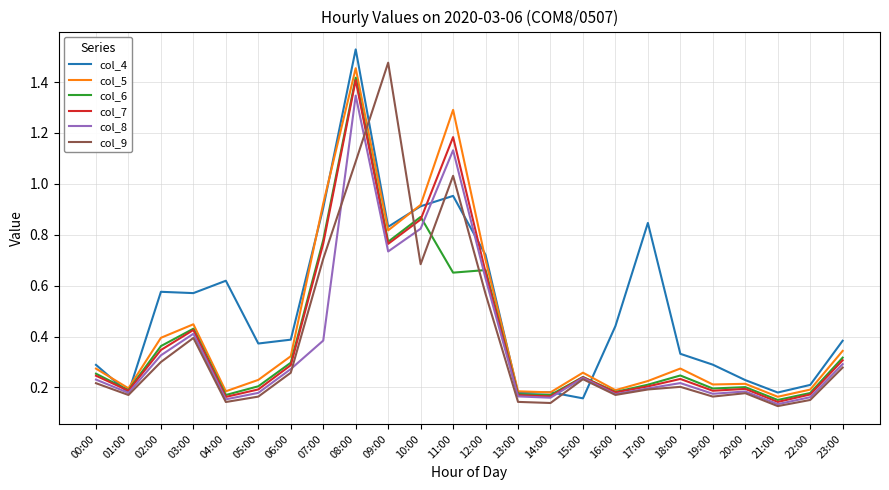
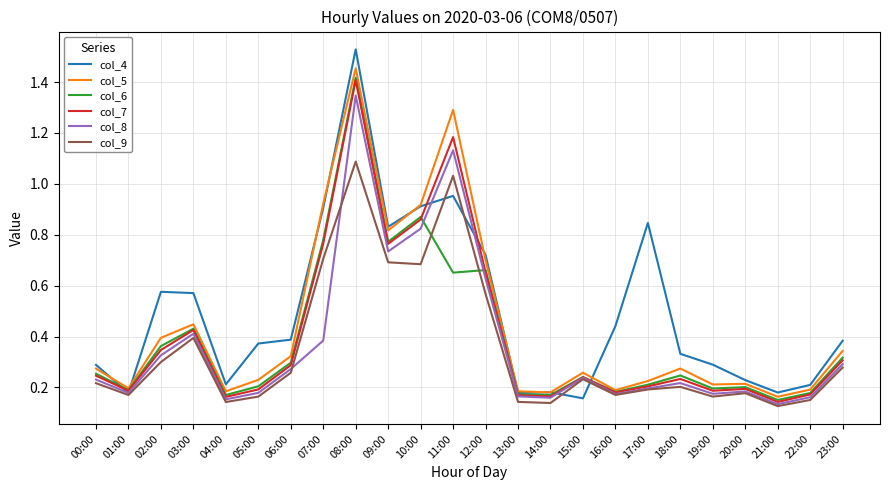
col_4, 04:00: 0.62 -> 0.21
col_9, 09:00: 1.48 -> 0.69
